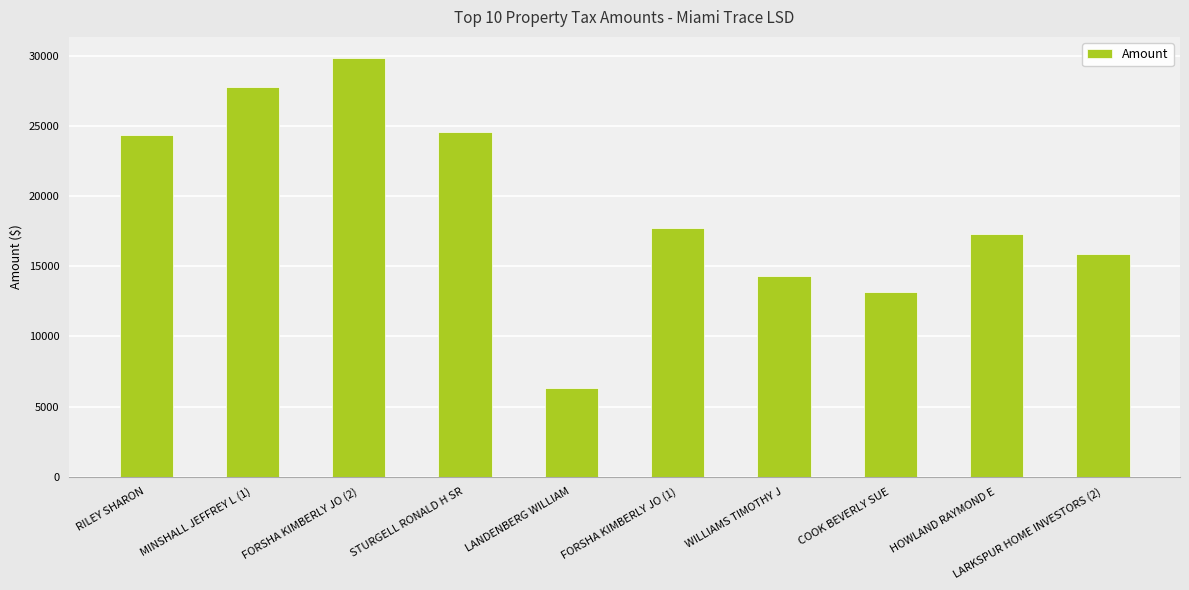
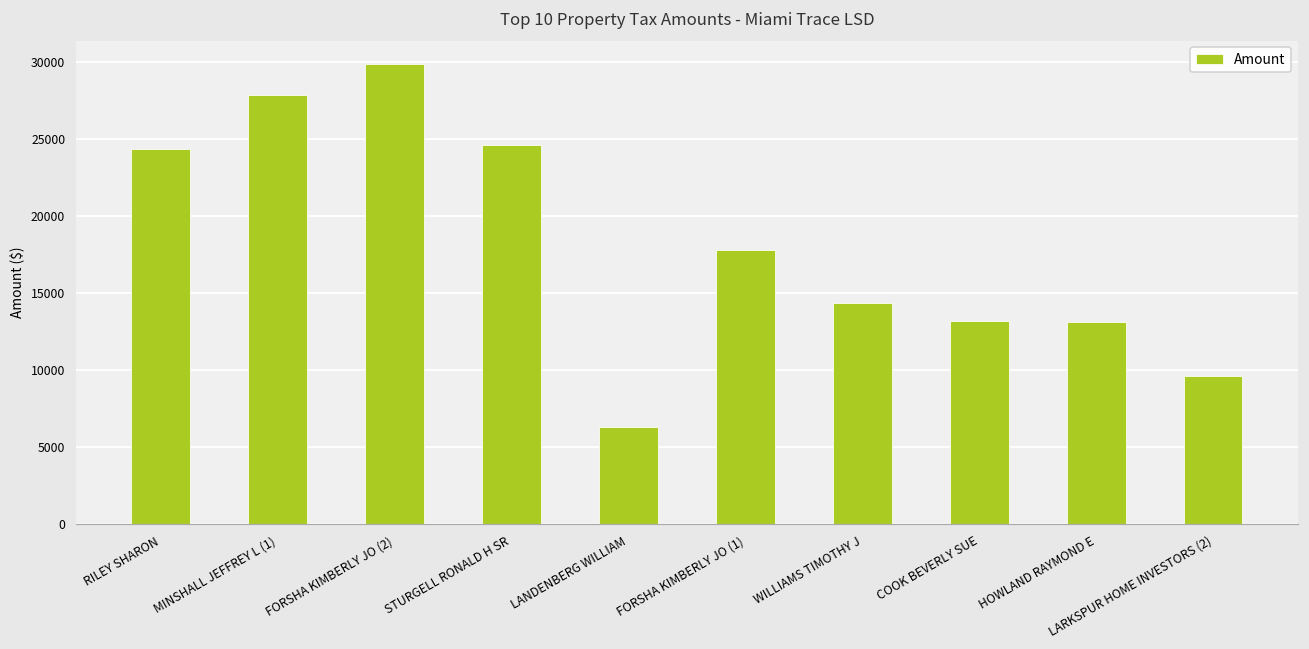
HOWLAND RAYMOND E: 17300 -> 13100
LARKSPUR HOME INVESTORS (2): 15800 -> 9600
